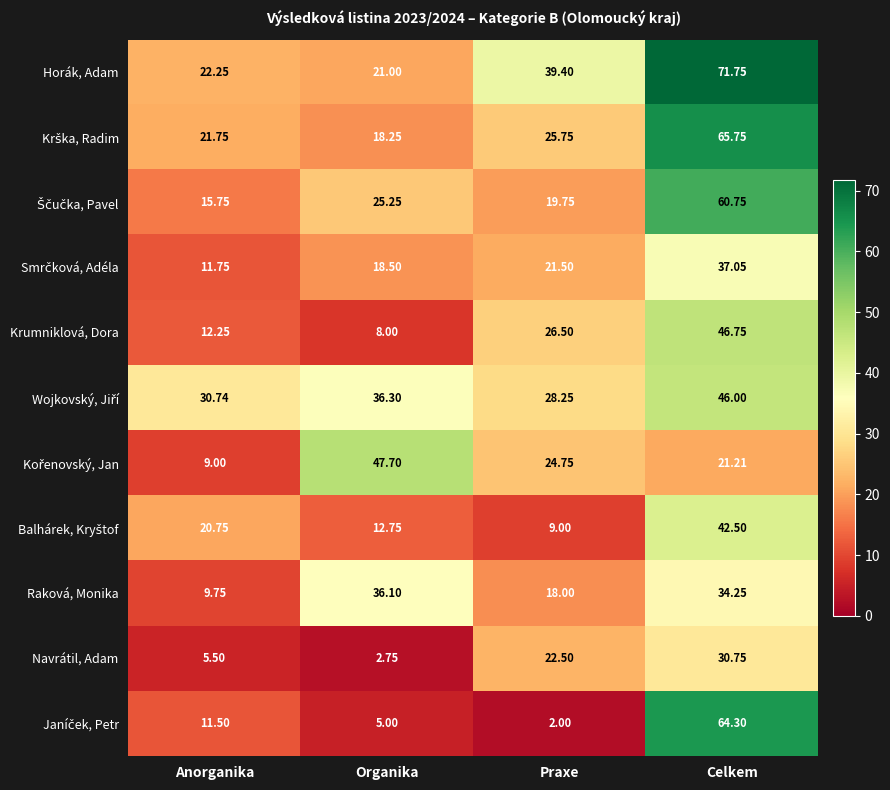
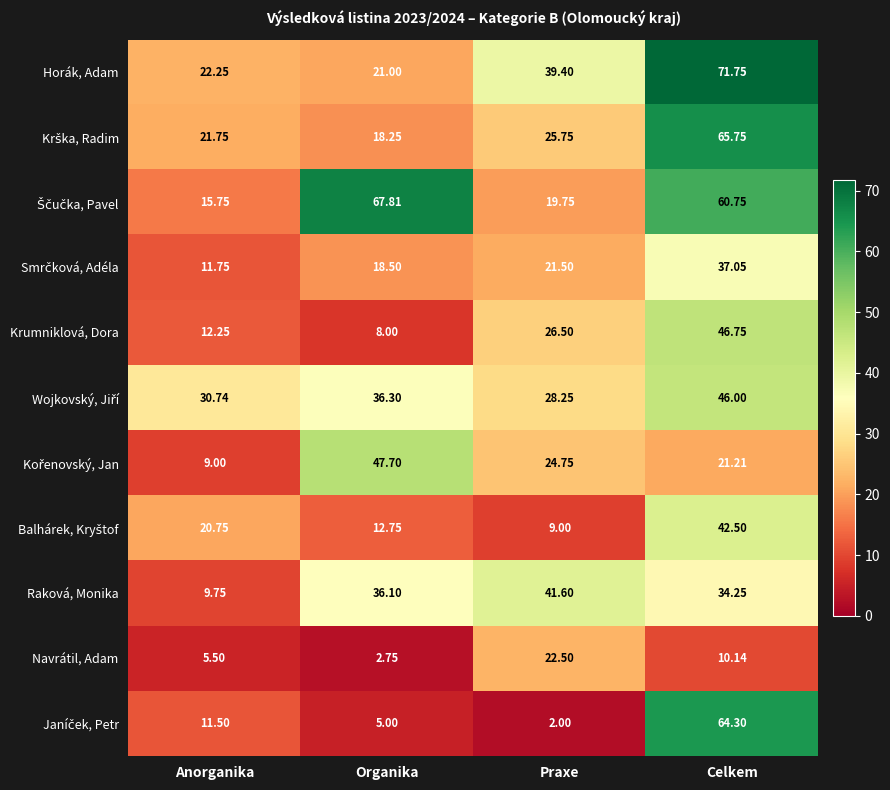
Ščučka, Pavel, Organika: 25.25 -> 67.81
Raková, Monika, Praxe: 18.00 -> 41.60
Navrátil, Adam, Celkem: 30.75 -> 10.14
